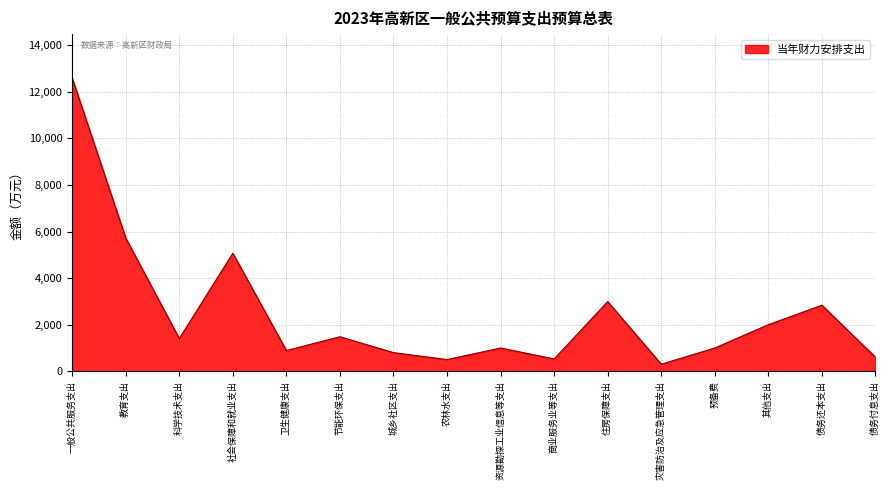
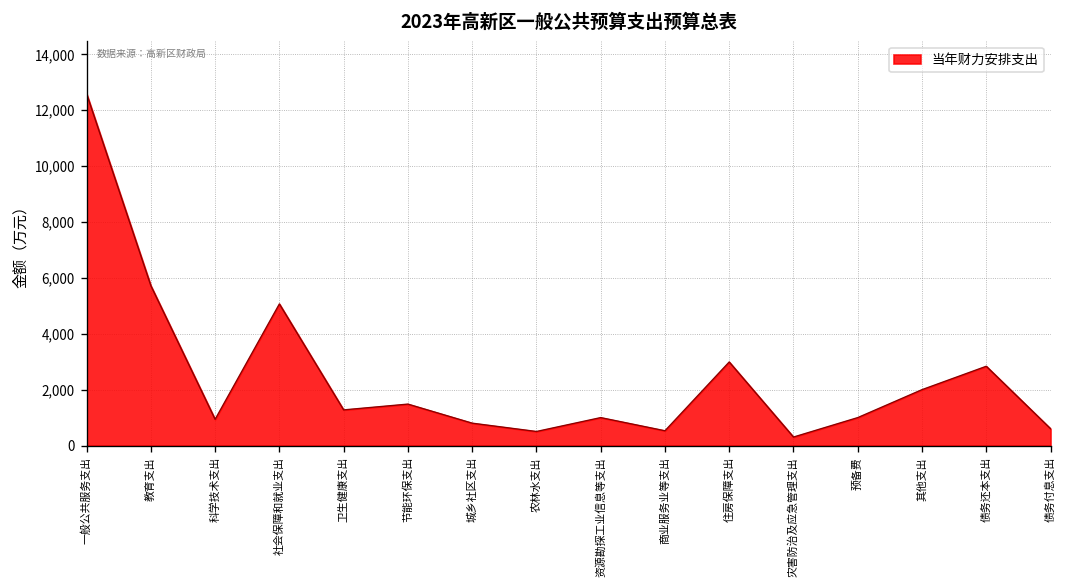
科学技术支出: 1,400 -> 900
卫生健康支出: 900 -> 1,300
